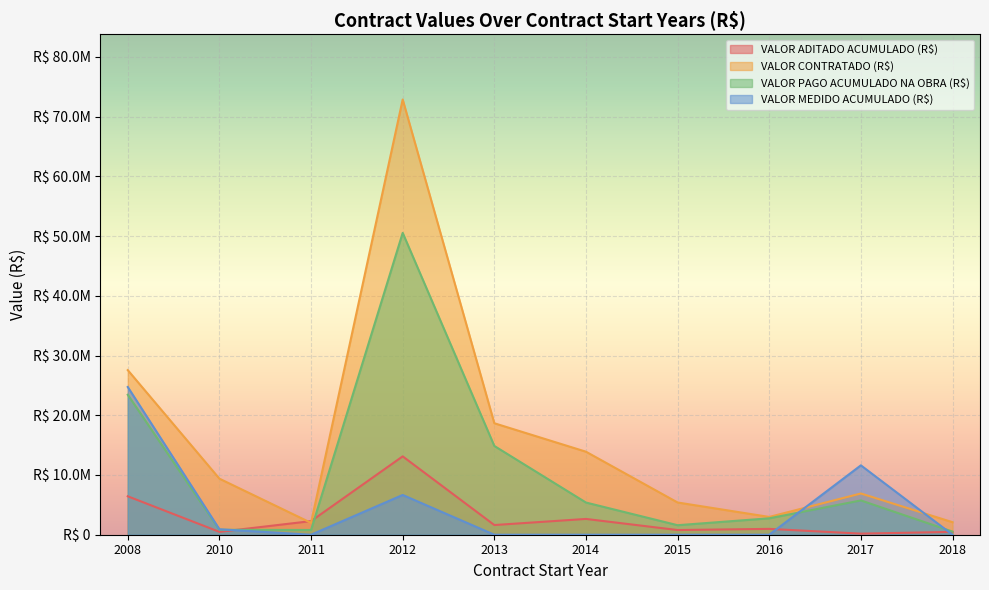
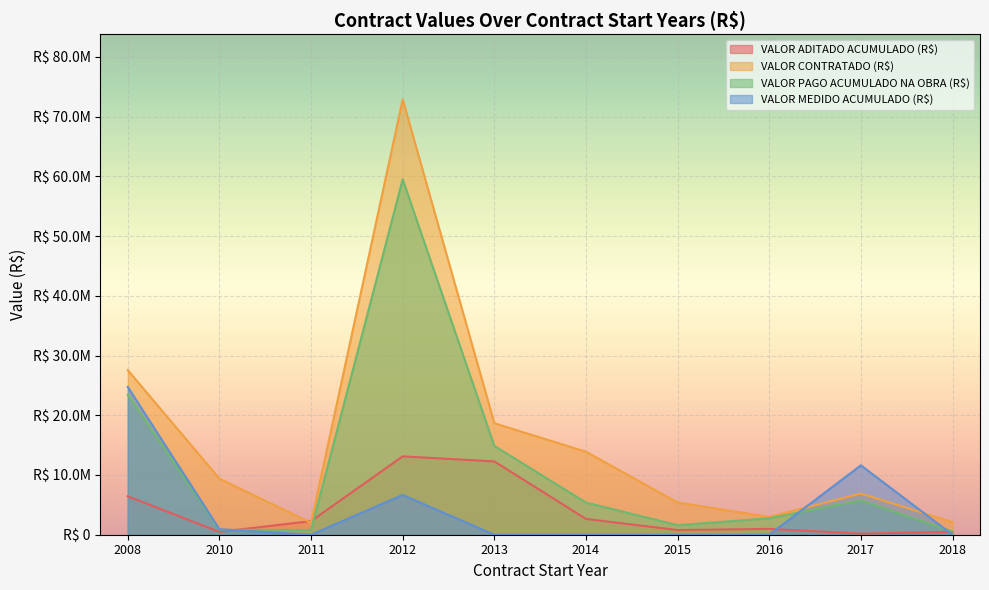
VALOR PAGO ACUMULADO NA OBRA (R$), 2012: R$ 51000000 -> R$ 59000000
VALOR ADITADO ACUMULADO (R$), 2013: R$ 2000000 -> R$ 12000000
